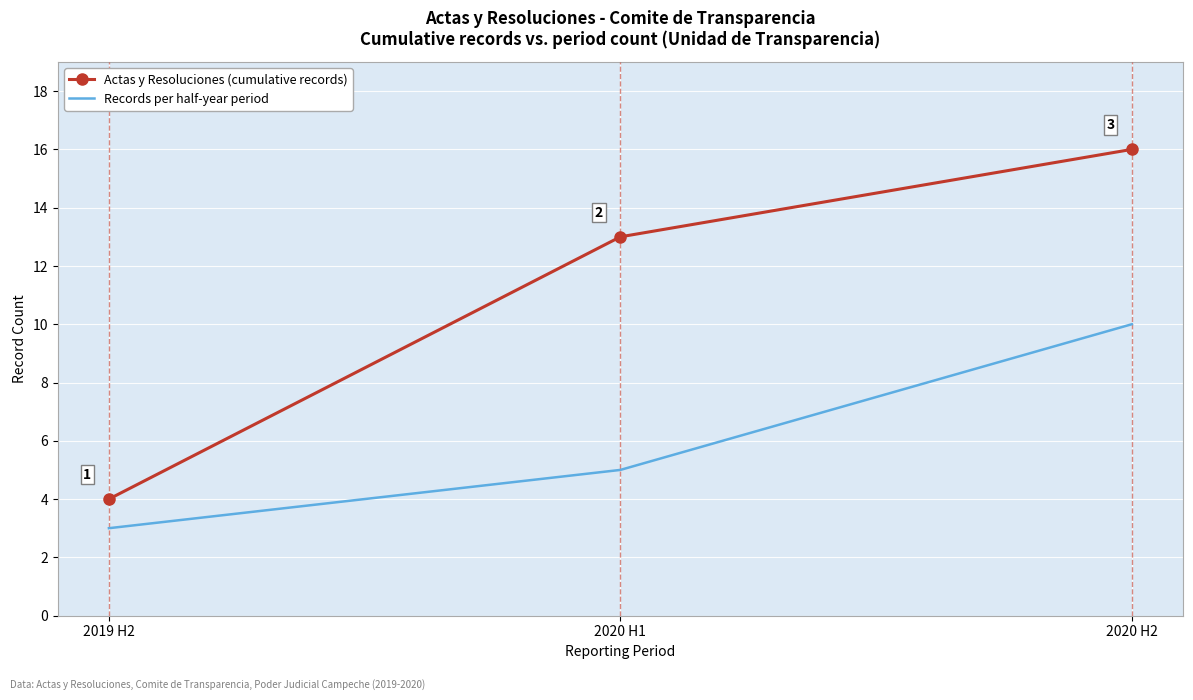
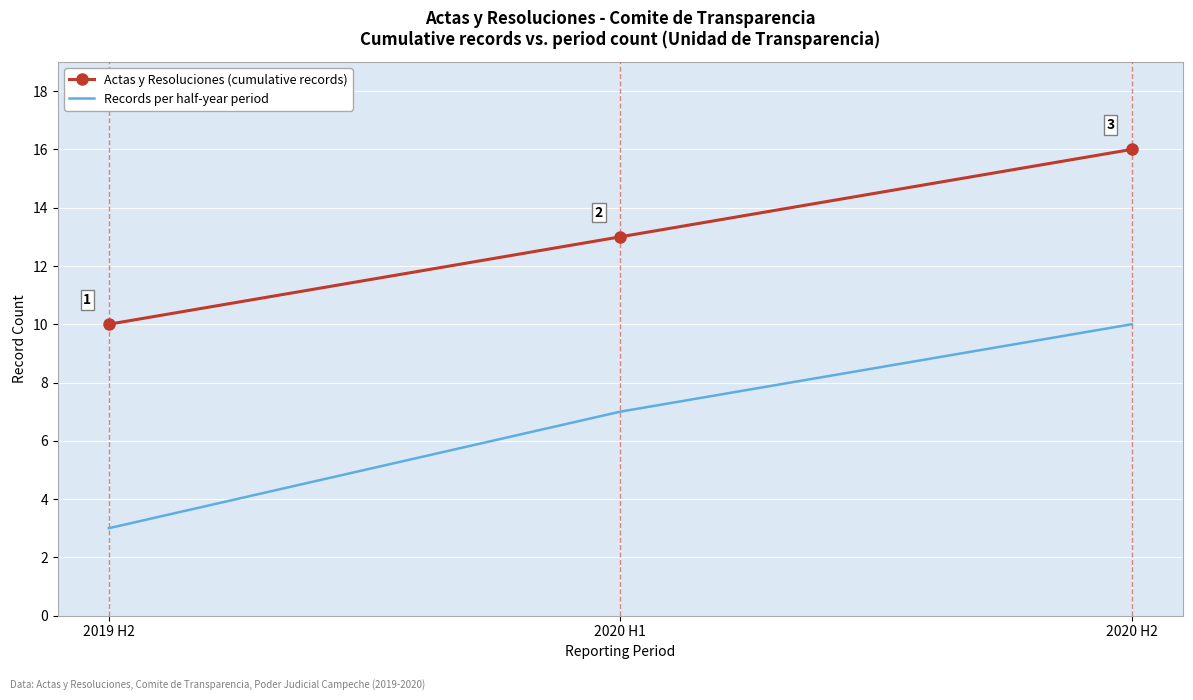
Actas y Resoluciones (cumulative records), 2019 H2: 4 -> 10
Records per half-year period, 2020 H1: 5 -> 7
